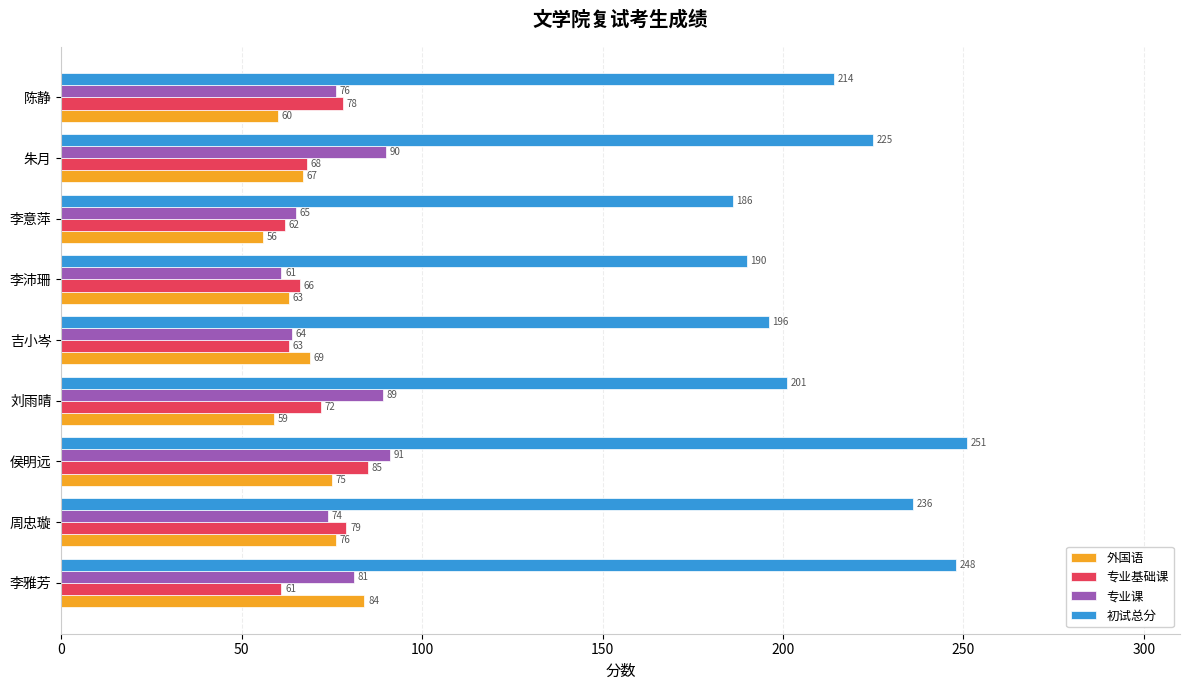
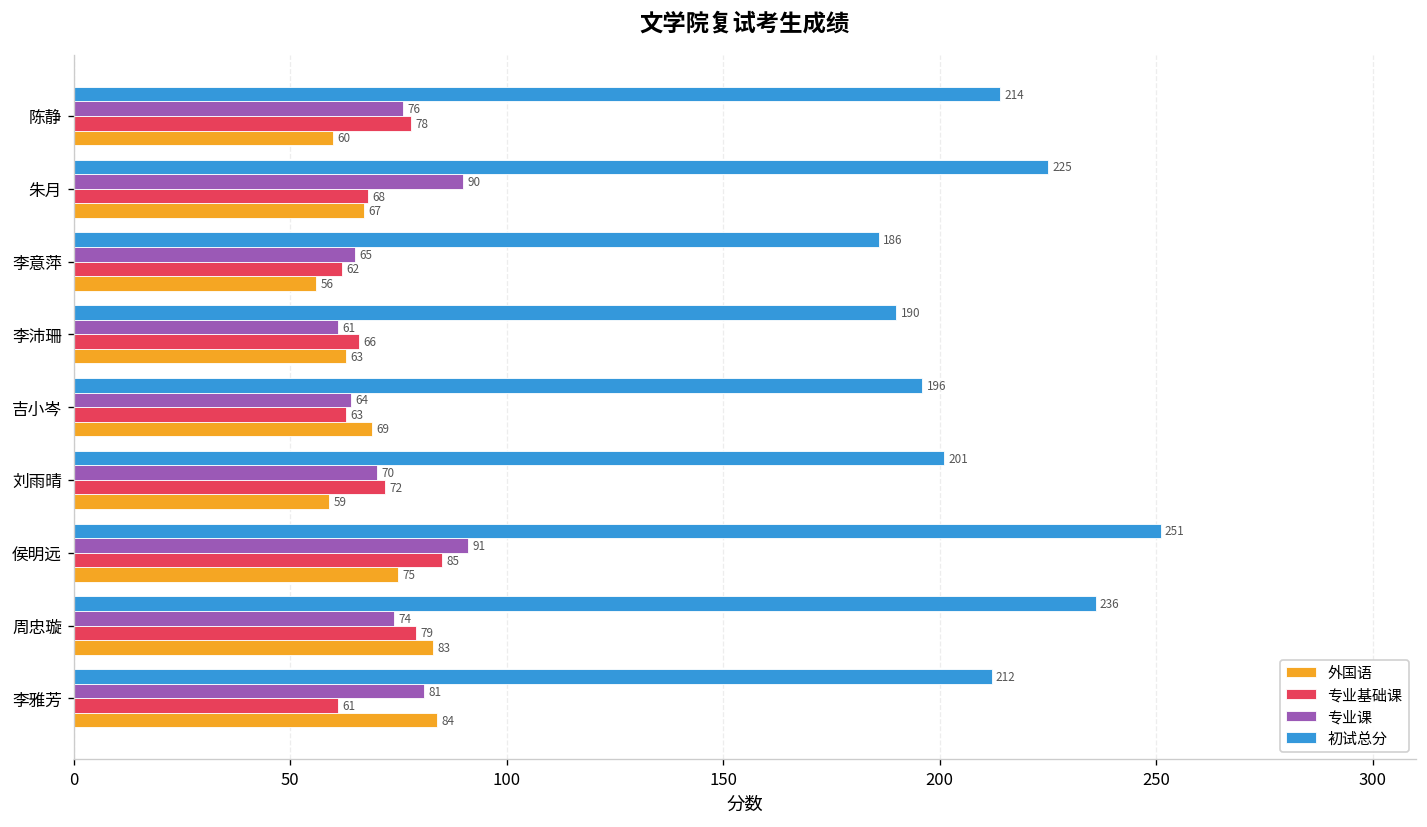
专业课, 刘雨晴: 89 -> 70
外国语, 周忠璇: 76 -> 83
初试总分, 李雅芳: 248 -> 212
